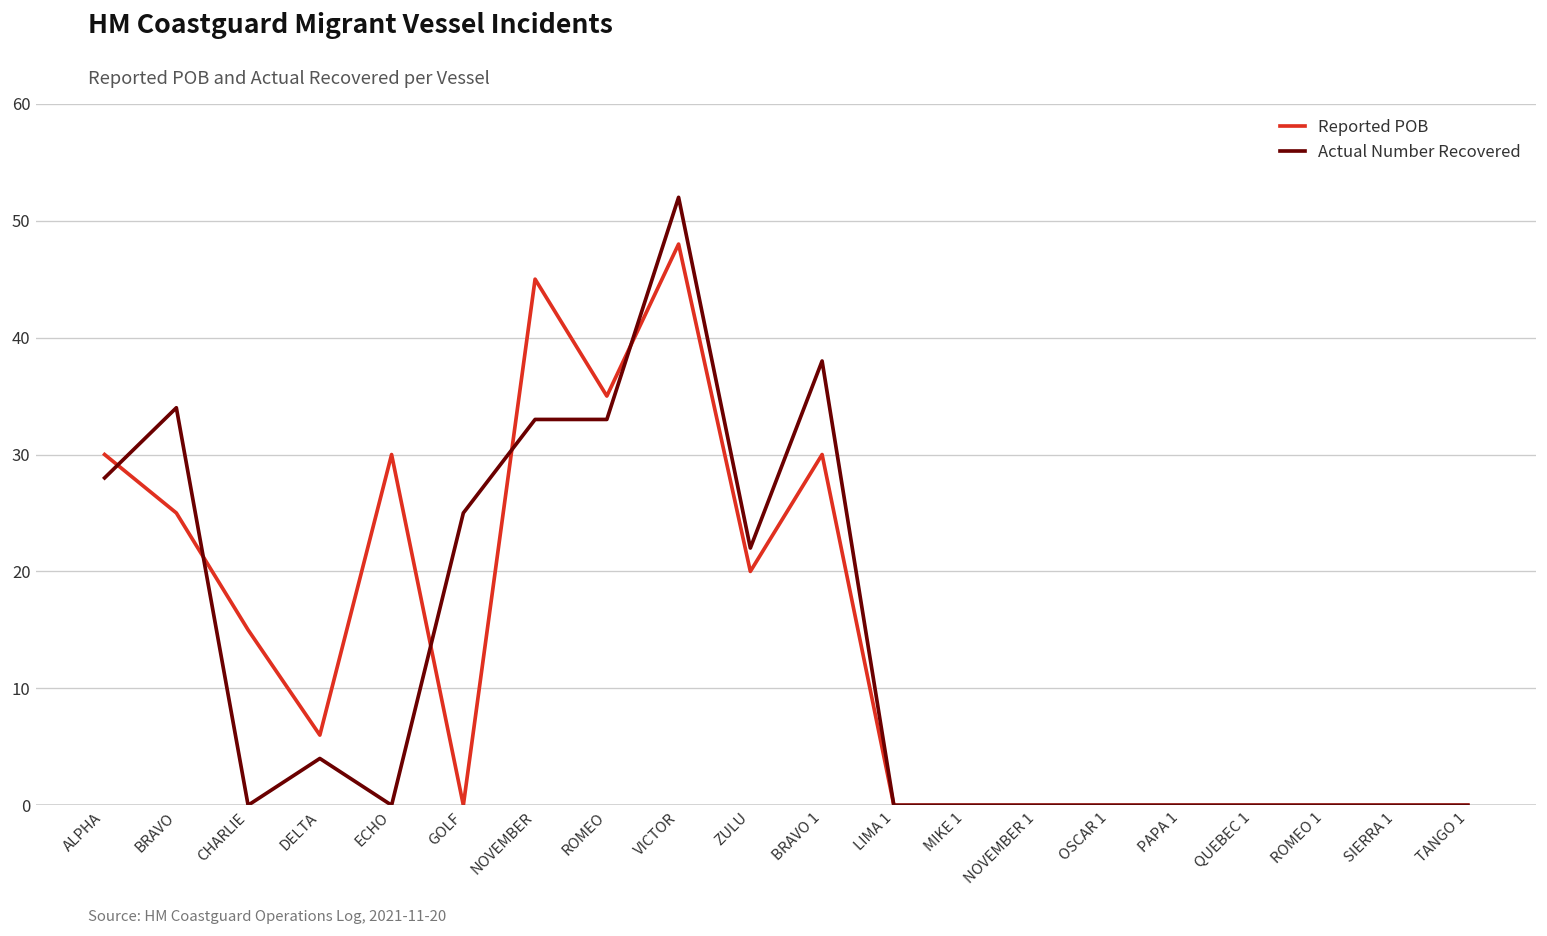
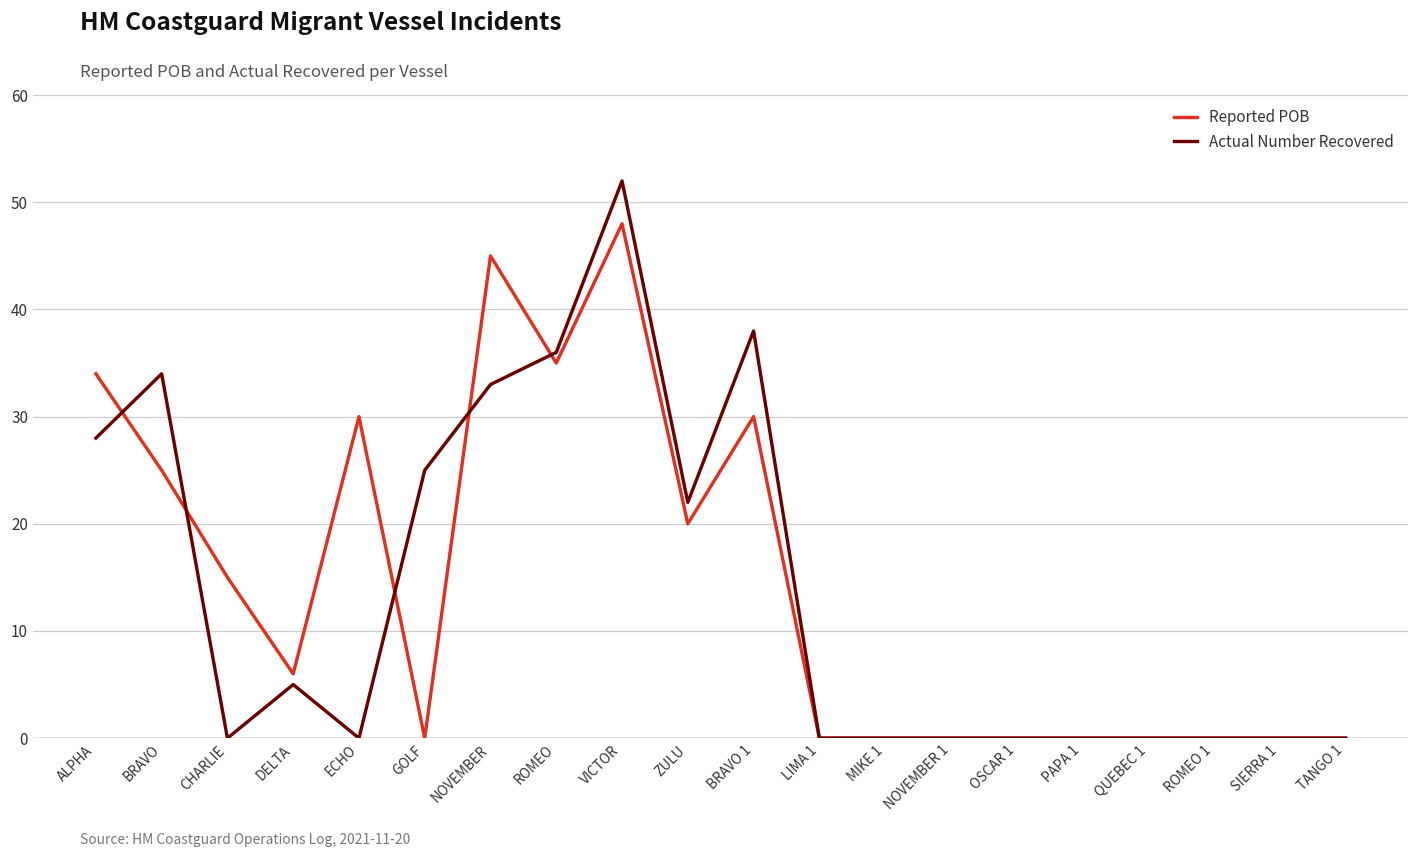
Reported POB, ALPHA: 30 -> 34
Actual Number Recovered, DELTA: 4 -> 5
Actual Number Recovered, ROMEO: 33 -> 36
